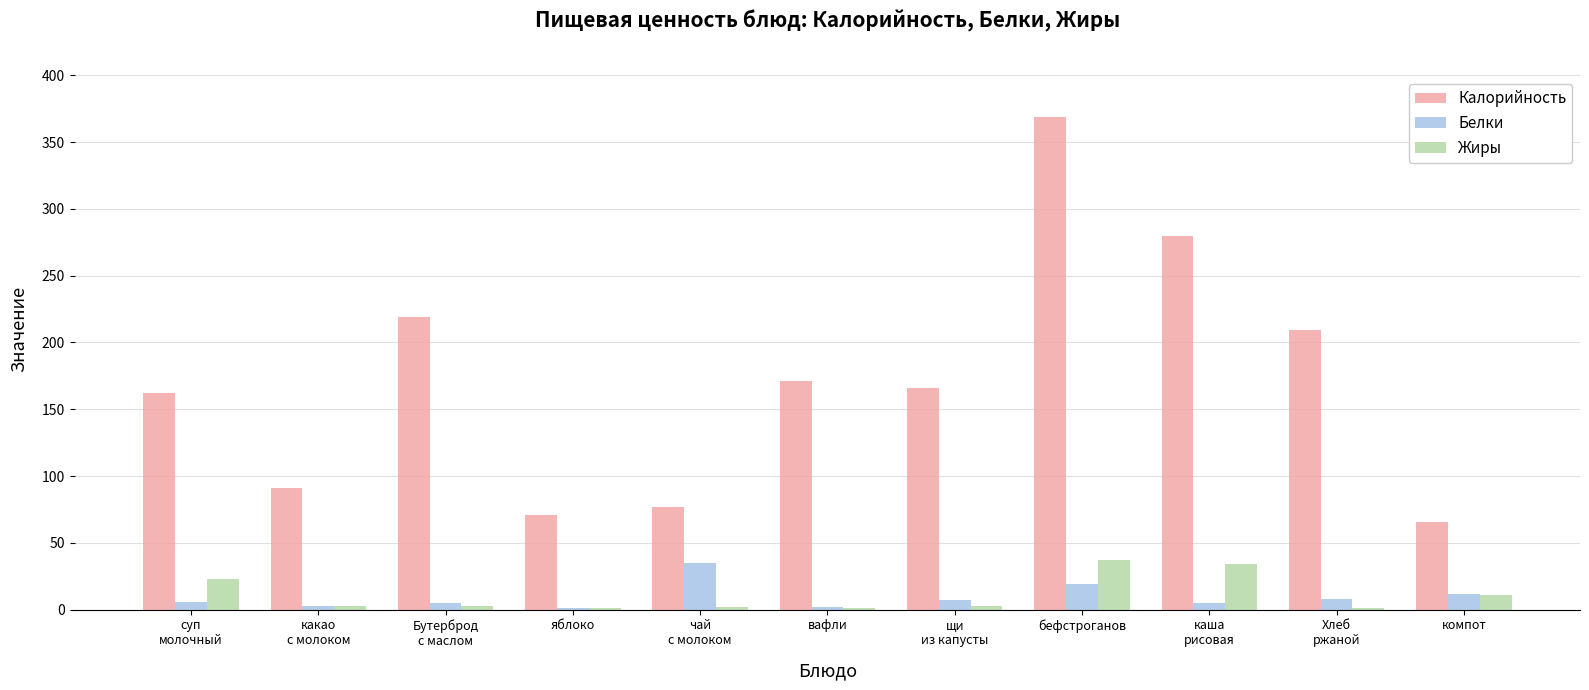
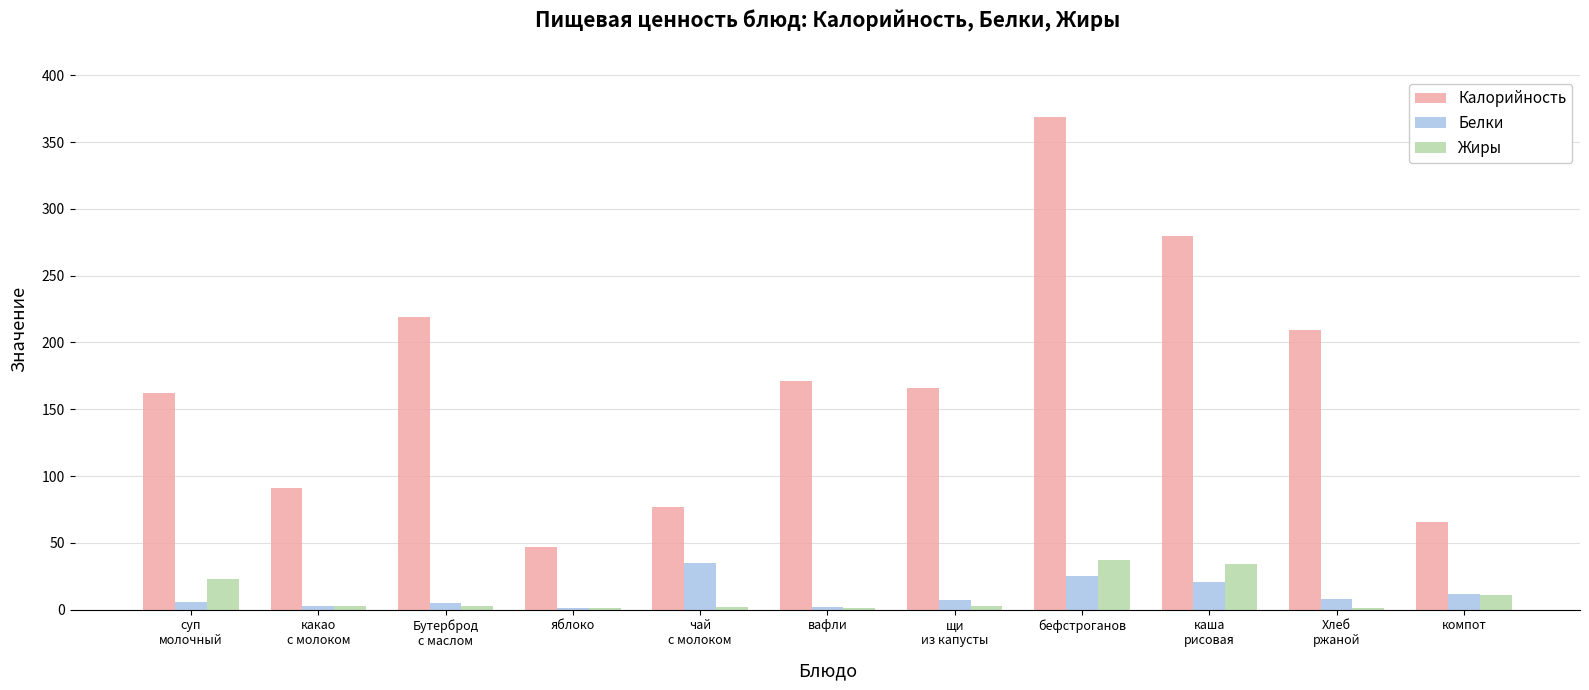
Калорийность, яблоко: 71 -> 47
Белки, бефстроганов: 19 -> 25
Белки, каша рисовая: 5 -> 21
